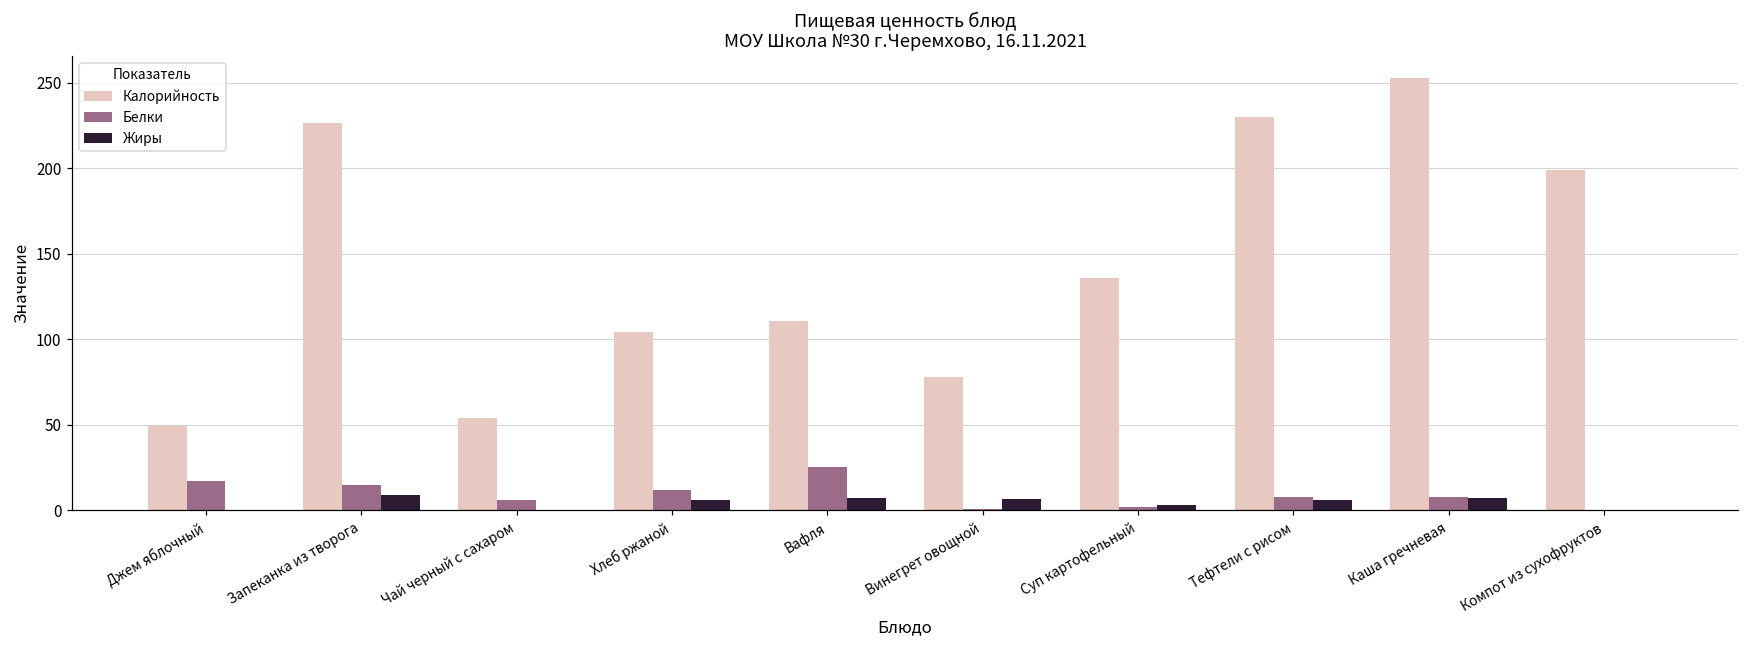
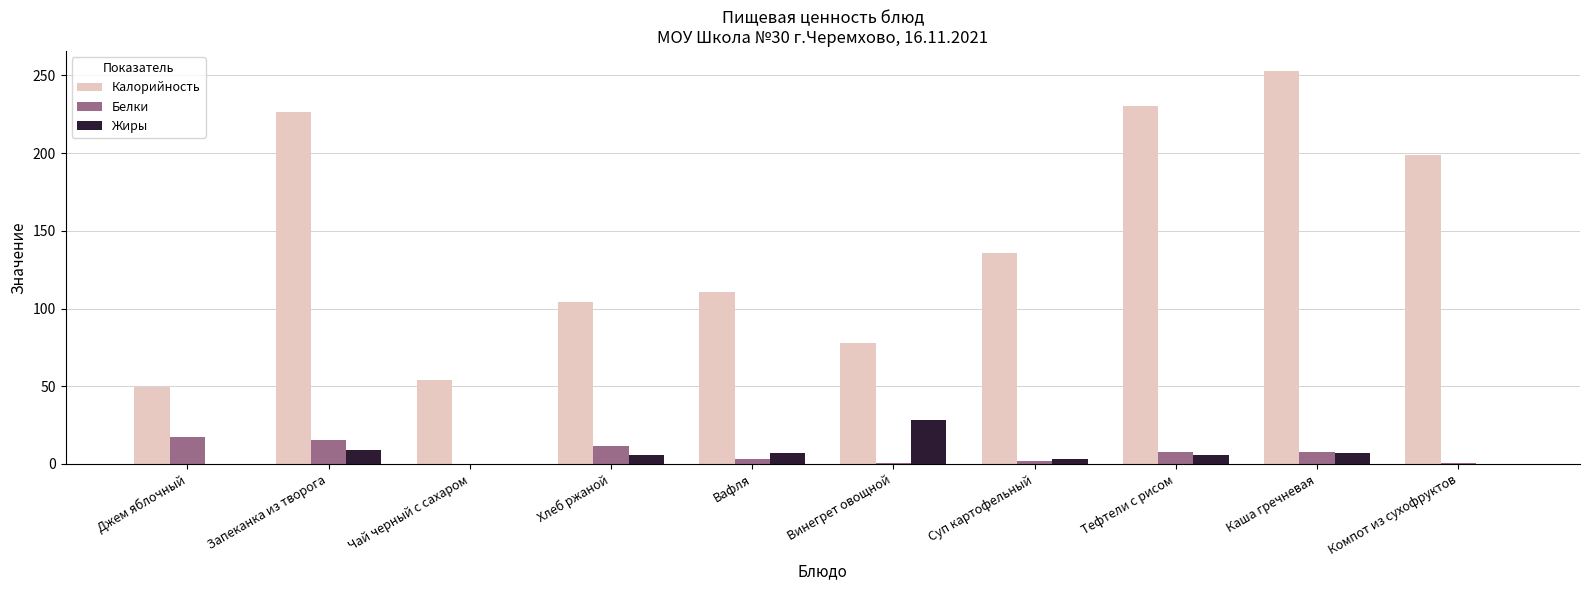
Белки, Чай черный с сахаром: 6 -> 0
Белки, Вафля: 25 -> 3
Жиры, Винегрет овощной: 6 -> 28
